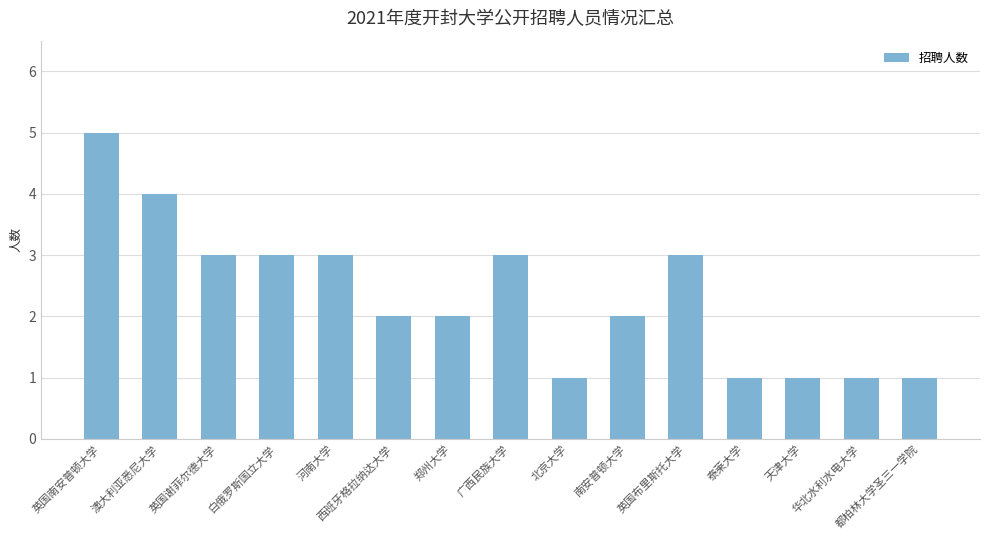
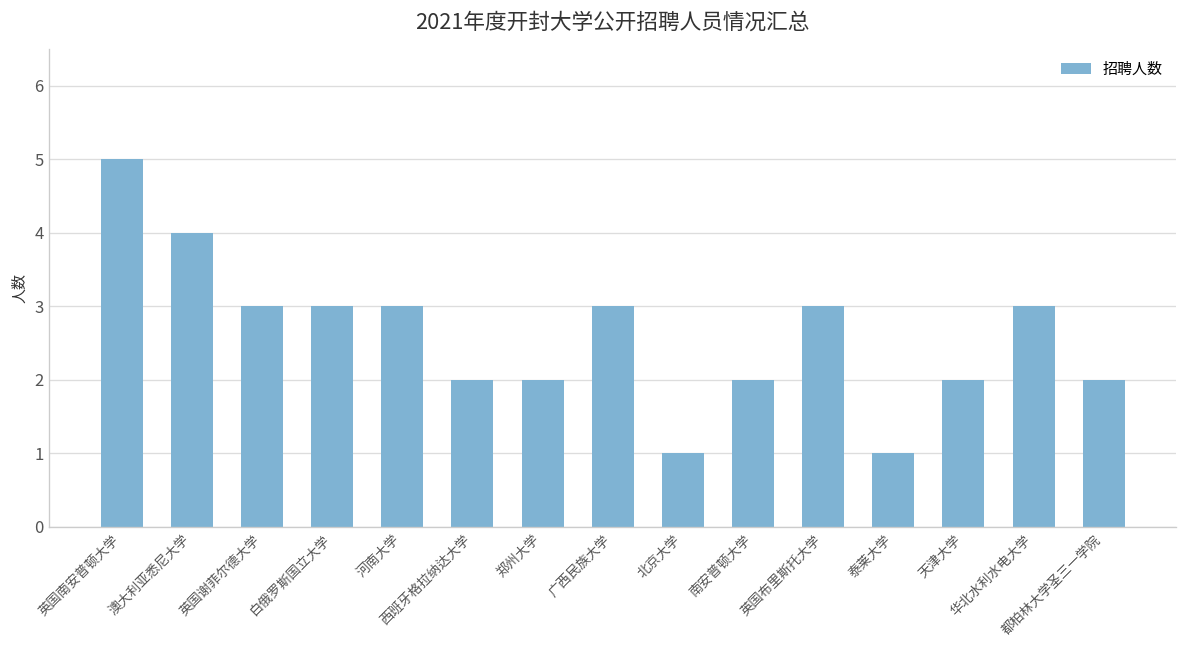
天津大学: 1 -> 2
华北水利水电大学: 1 -> 3
都柏林大学圣三一学院: 1 -> 2
